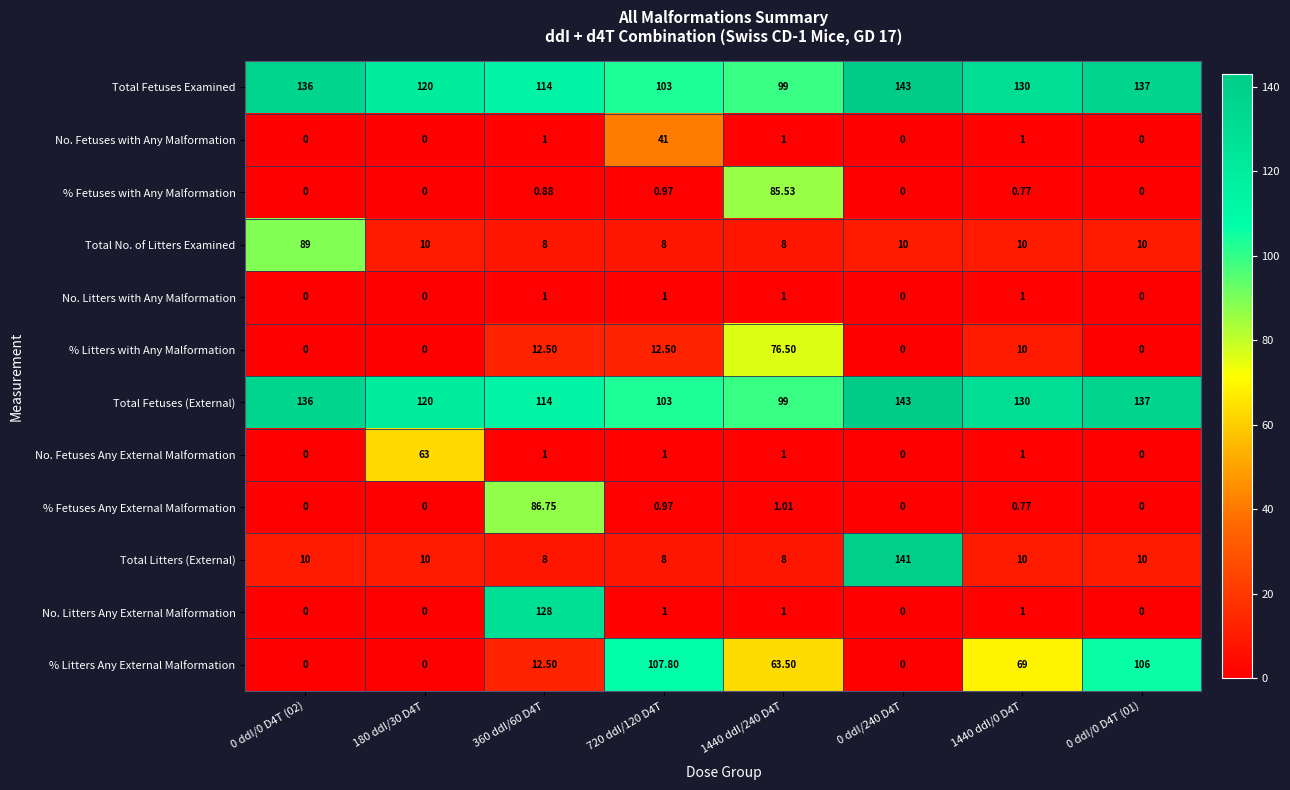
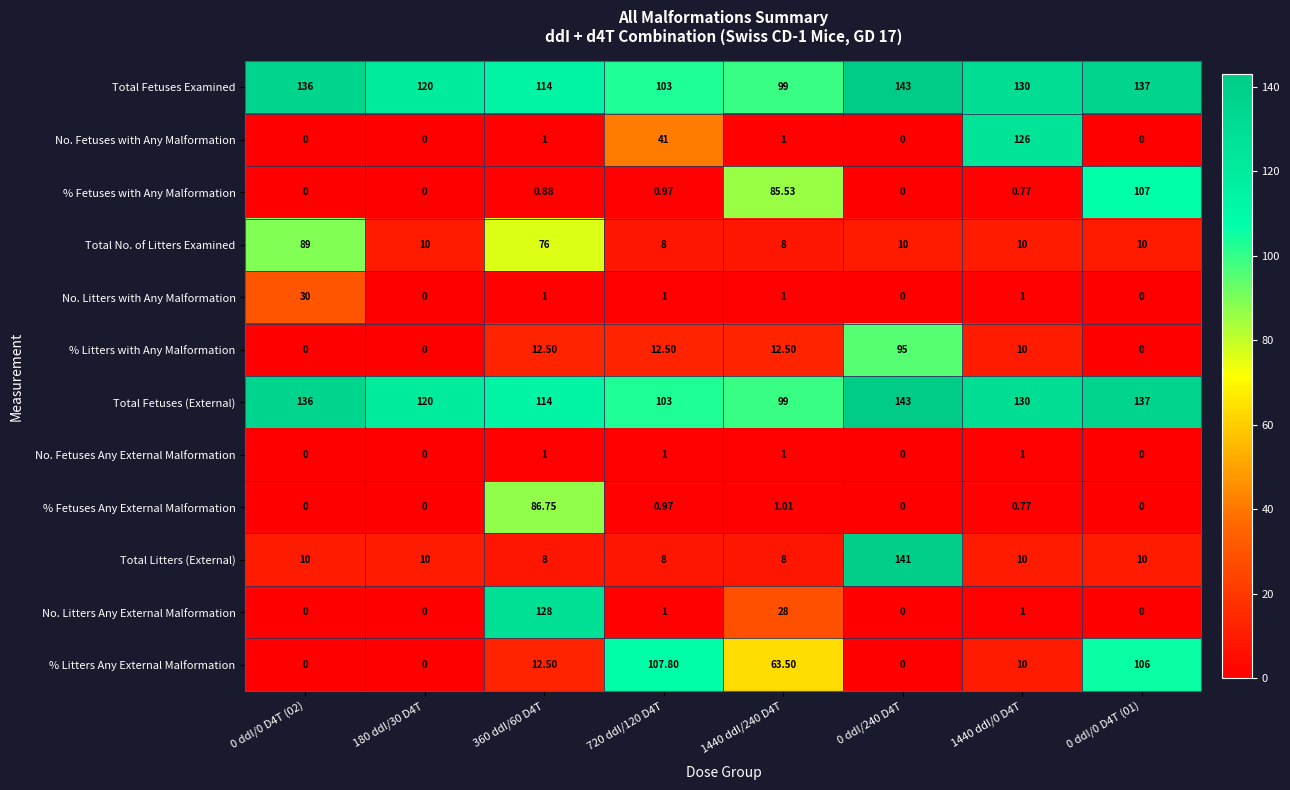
No. Fetuses with Any Malformation, 1440 ddI/0 D4T: 1 -> 126
% Fetuses with Any Malformation, 0 ddI/0 D4T (01): 0 -> 107
Total No. of Litters Examined, 360 ddI/60 D4T: 8 -> 76
No. Litters with Any Malformation, 0 ddI/0 D4T (02): 0 -> 30
% Litters with Any Malformation, 1440 ddI/240 D4T: 76.50 -> 12.50
% Litters with Any Malformation, 0 ddI/240 D4T: 0 -> 95
No. Fetuses Any External Malformation, 180 ddI/30 D4T: 63 -> 0
No. Litters Any External Malformation, 1440 ddI/240 D4T: 1 -> 28
% Litters Any External Malformation, 1440 ddI/0 D4T: 69 -> 10
